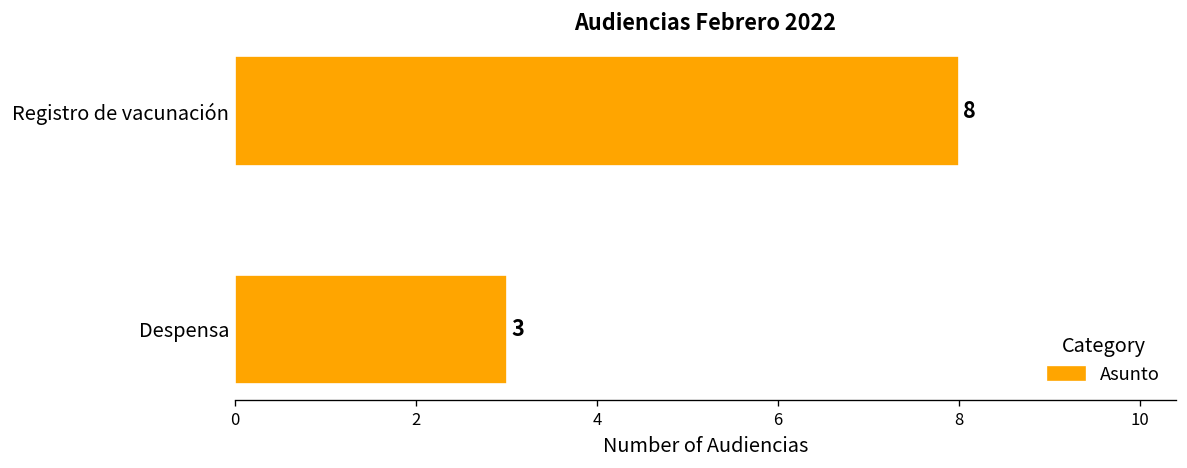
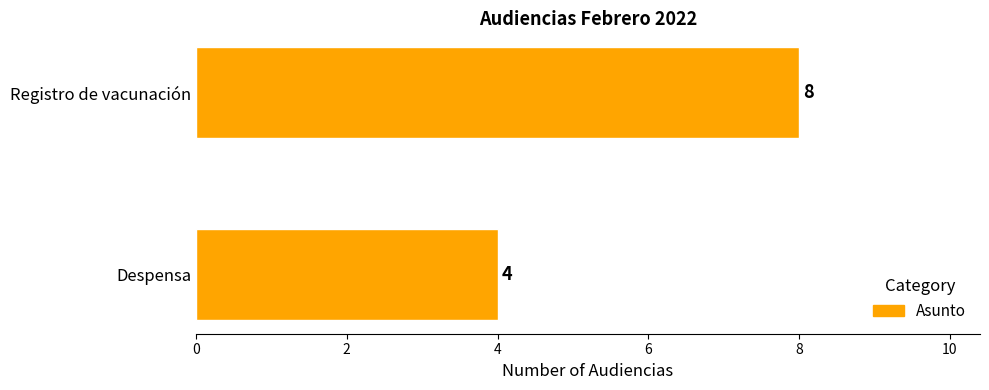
Despensa: 3 -> 4
